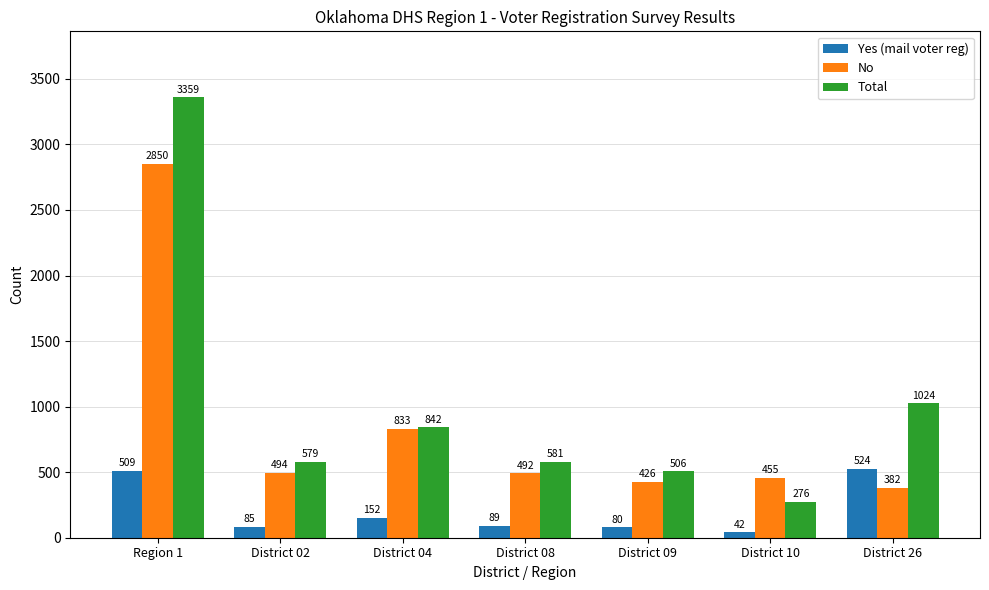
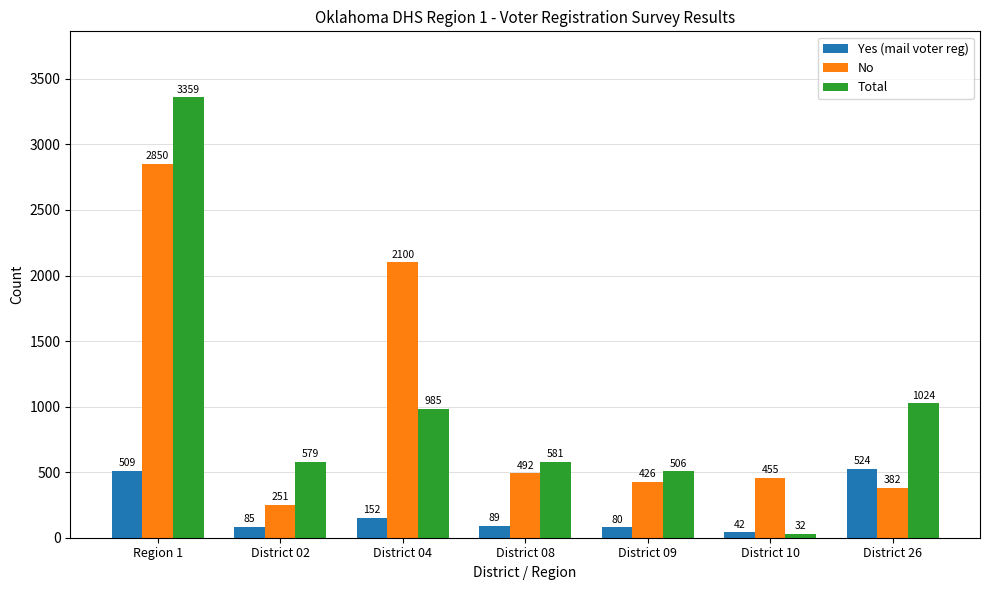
No, District 02: 494 -> 251
No, District 04: 833 -> 2100
Total, District 04: 842 -> 985
Total, District 10: 276 -> 32
